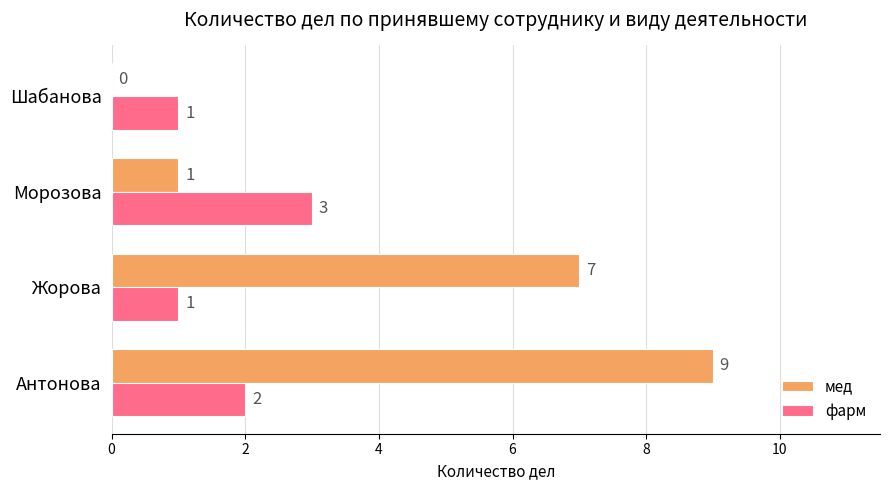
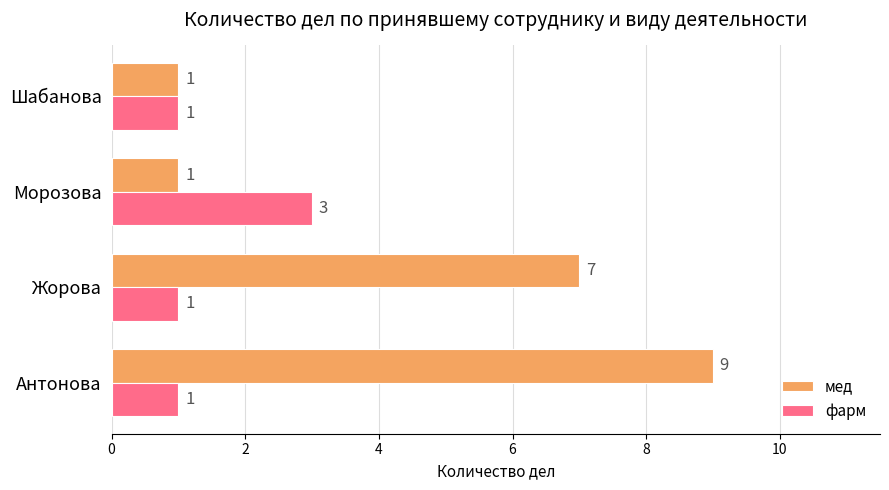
мед, Шабанова: 0 -> 1
фарм, Антонова: 2 -> 1
